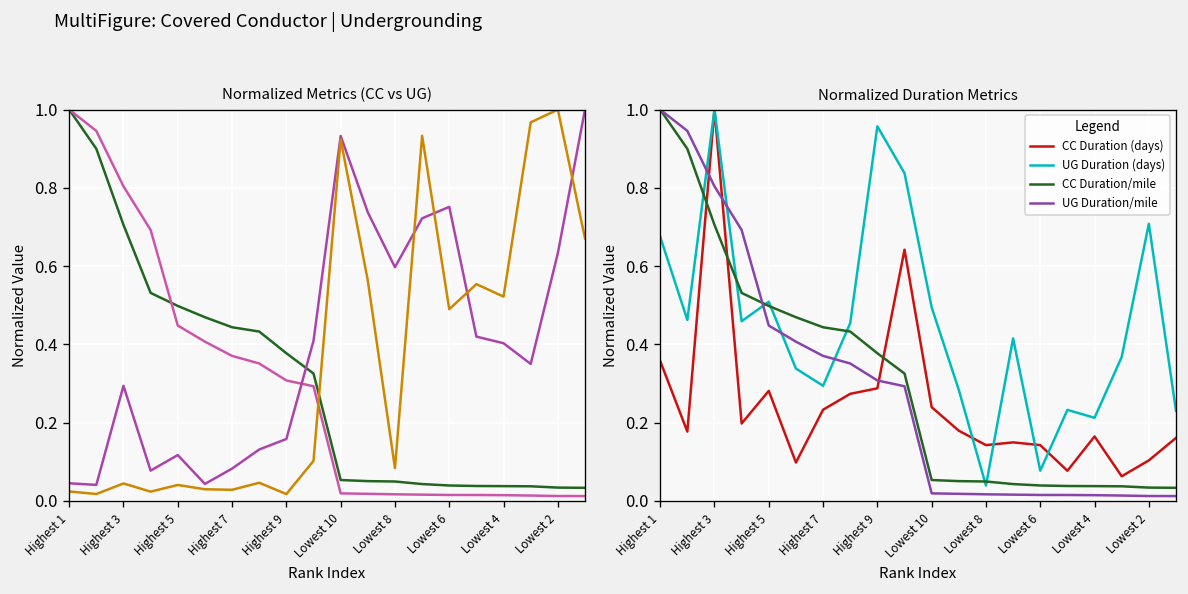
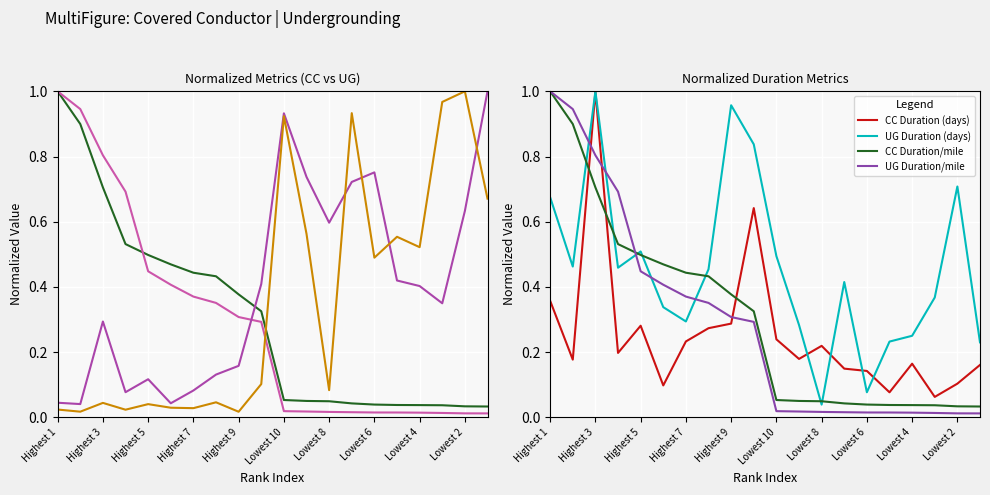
Normalized Duration Metrics, CC Duration (days), Lowest 8: 0.14 -> 0.22
Normalized Duration Metrics, UG Duration (days), Lowest 4: 0.21 -> 0.25
